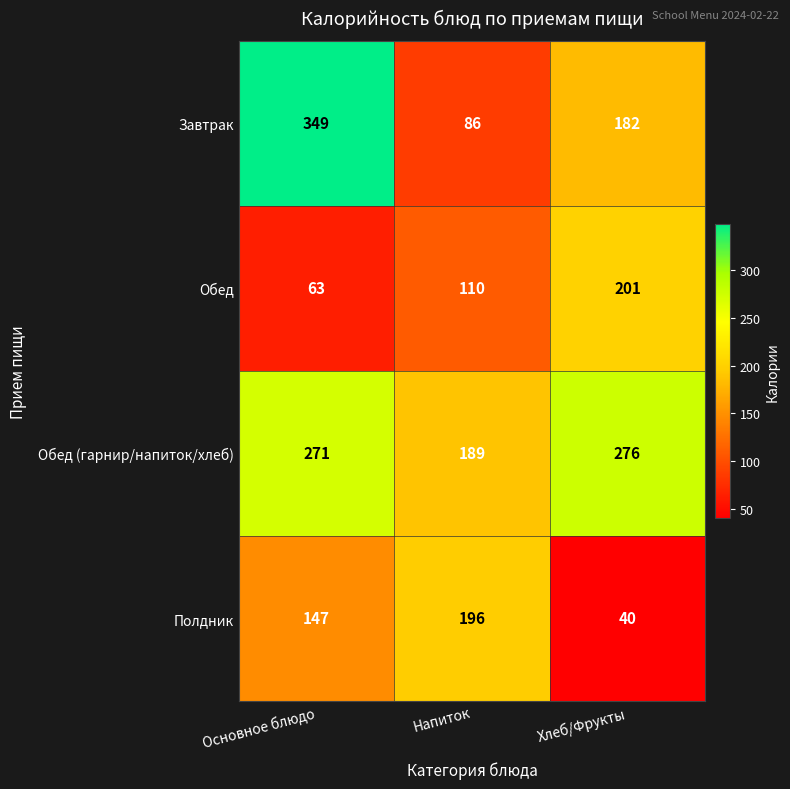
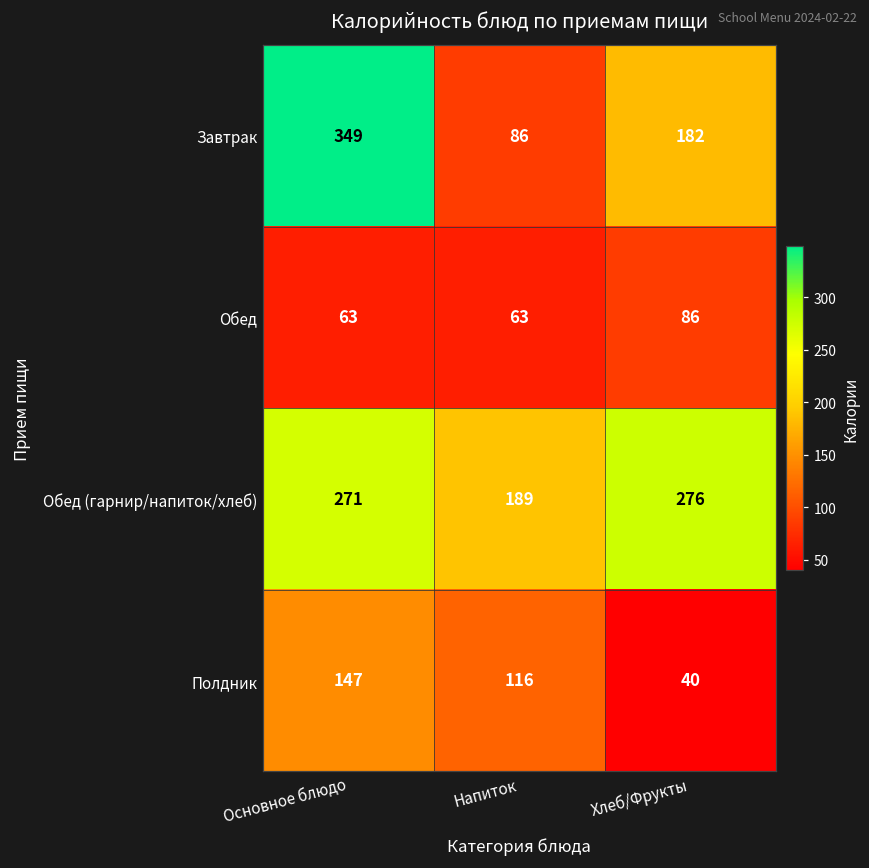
Обед, Напиток: 110 -> 63
Обед, Хлеб/Фрукты: 201 -> 86
Полдник, Напиток: 196 -> 116
